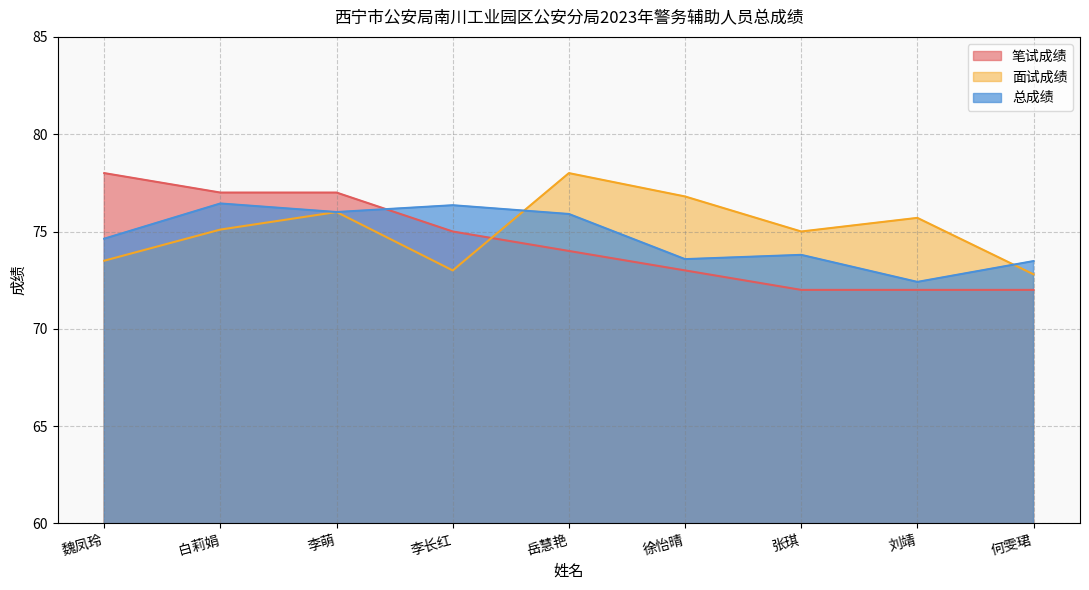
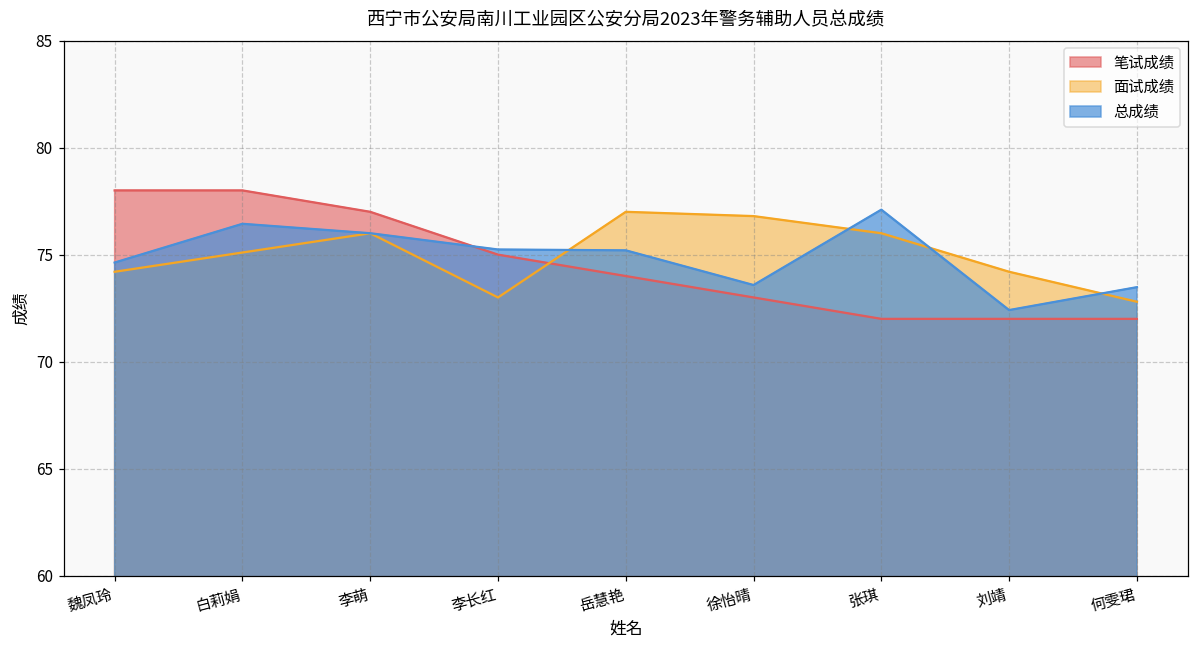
面试成绩, 魏凤玲: 73.5 -> 74.2
笔试成绩, 白莉娟: 77 -> 78
总成绩, 李长红: 76.4 -> 75.2
面试成绩, 岳慧艳: 78 -> 77
总成绩, 岳慧艳: 75.9 -> 75.2
面试成绩, 张琪: 75 -> 76
总成绩, 张琪: 73.8 -> 77.1
面试成绩, 刘靖: 75.7 -> 74.2
